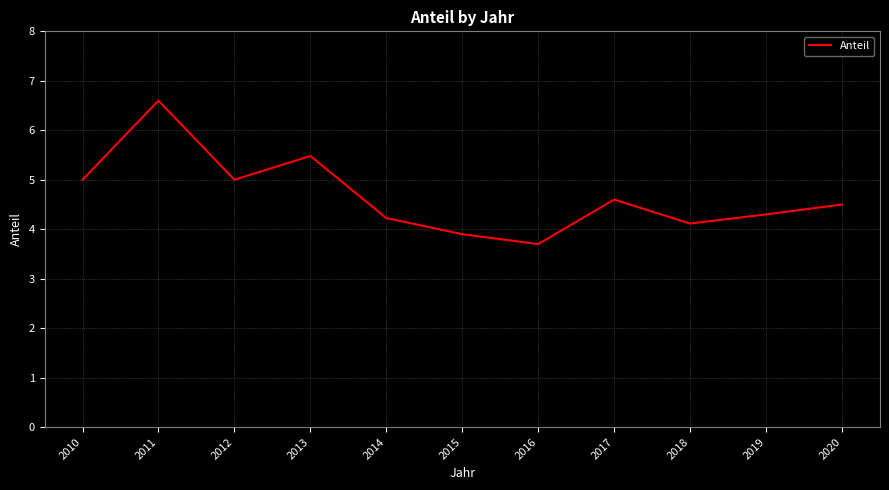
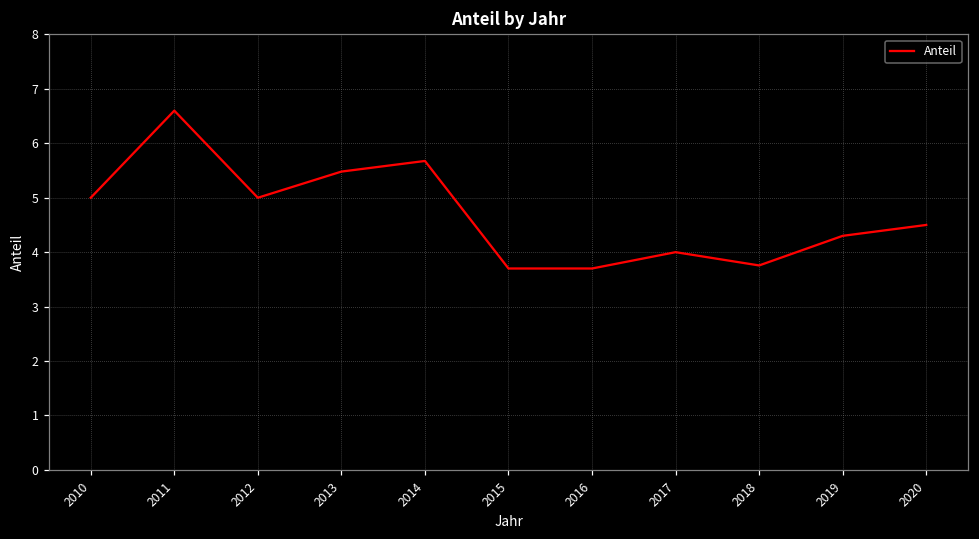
2014: 4.2 -> 5.7
2015: 3.9 -> 3.7
2017: 4.6 -> 4.0
2018: 4.1 -> 3.8
